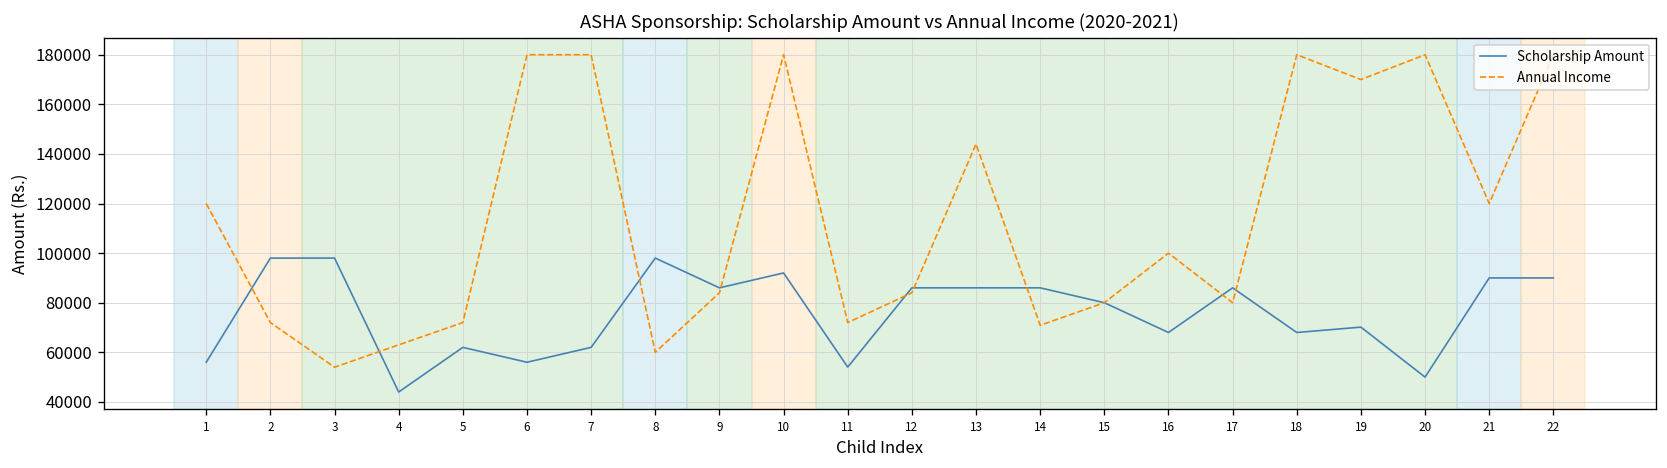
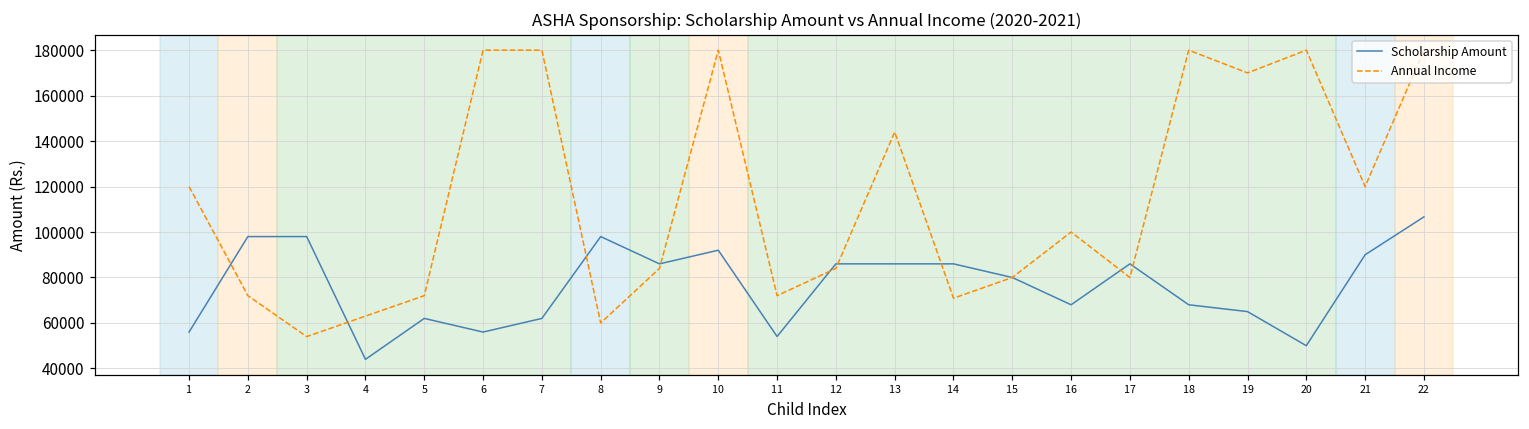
Scholarship Amount, 19: 70000 -> 65000
Scholarship Amount, 22: 90000 -> 107000
